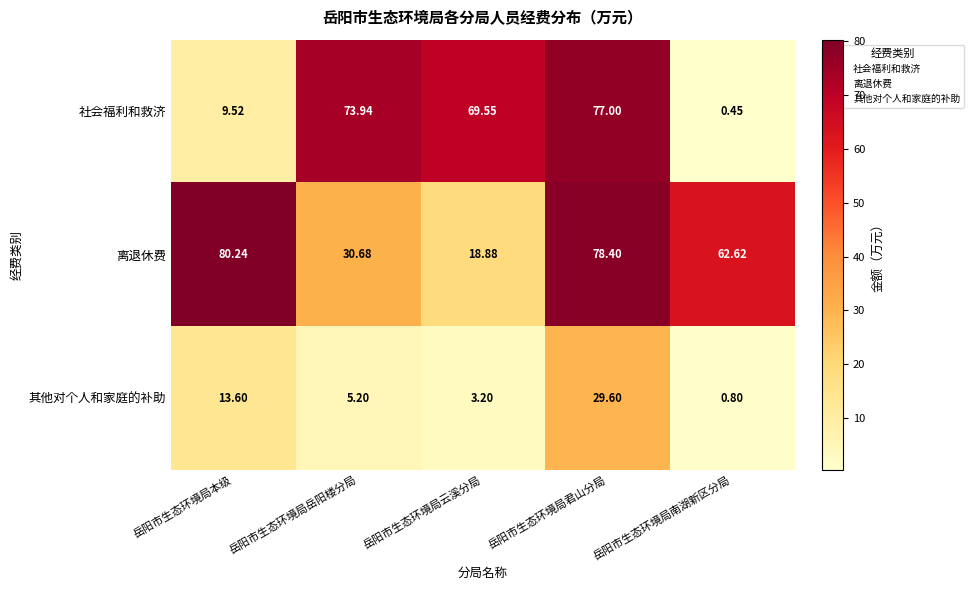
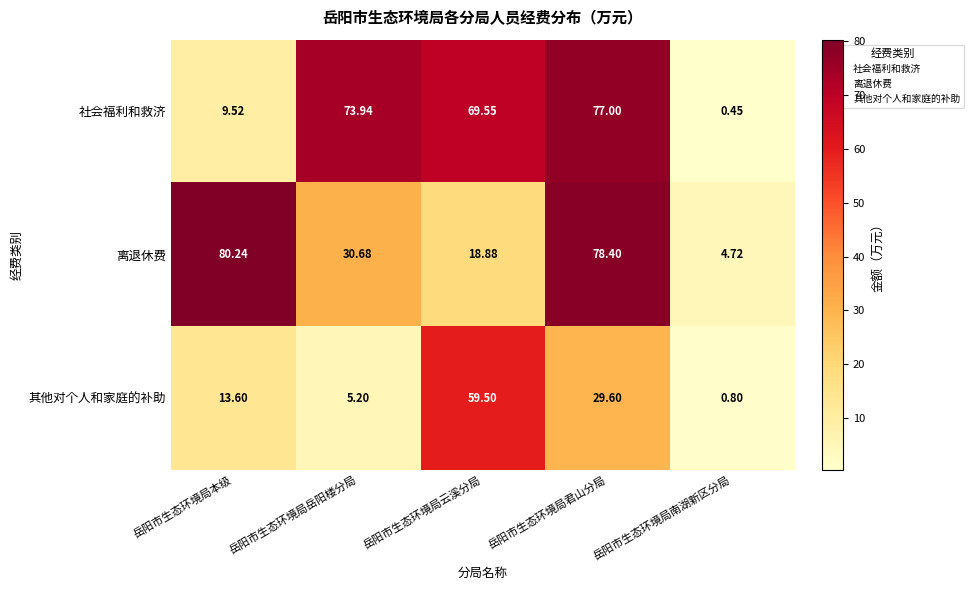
离退休费, 岳阳市生态环境局南湖新区分局: 62.62 -> 4.72
其他对个人和家庭的补助, 岳阳市生态环境局云溪分局: 3.20 -> 59.50
